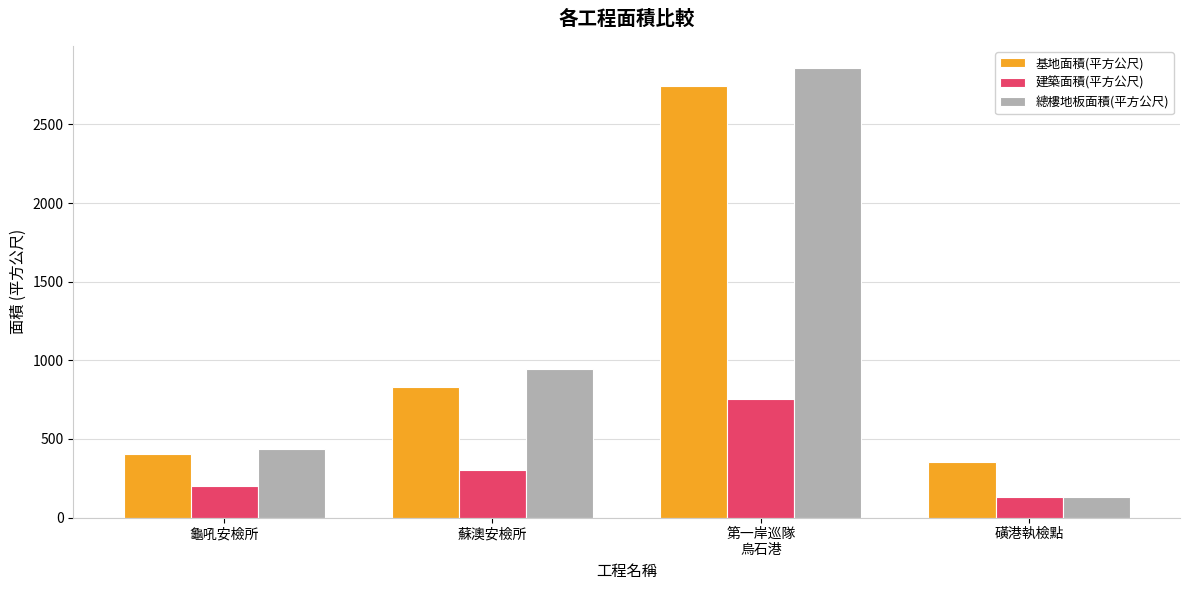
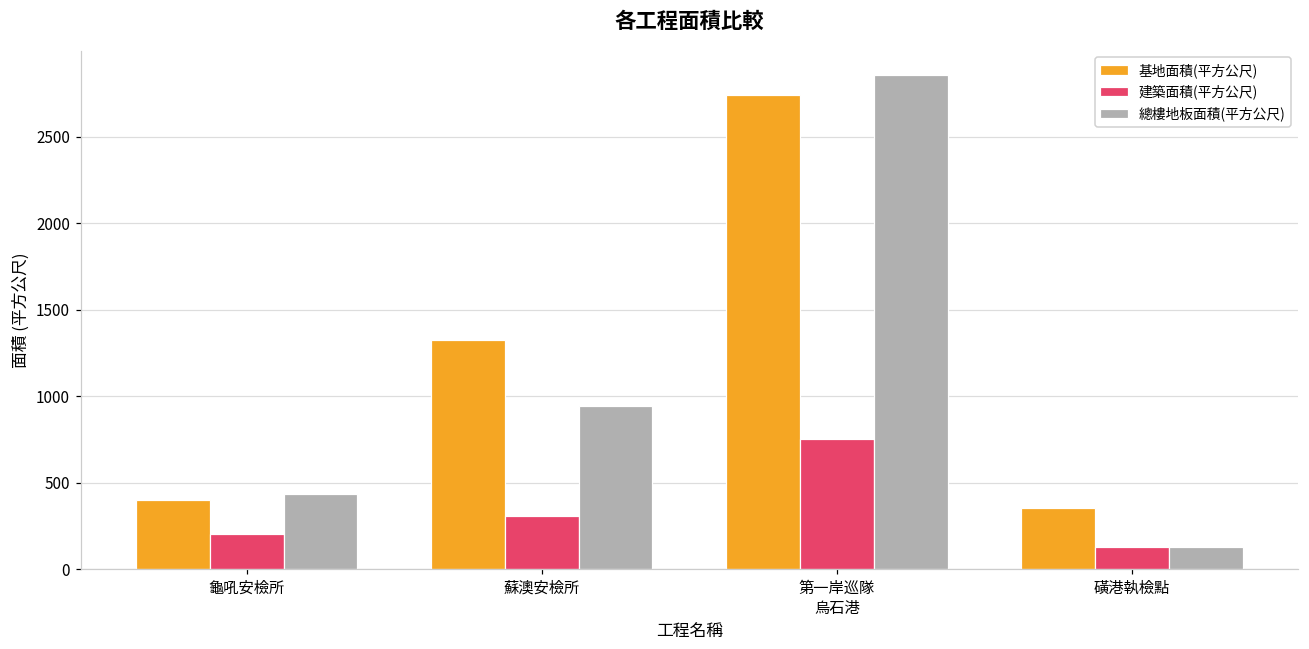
基地面積(平方公尺), 蘇澳安檢所: 830 -> 1330
